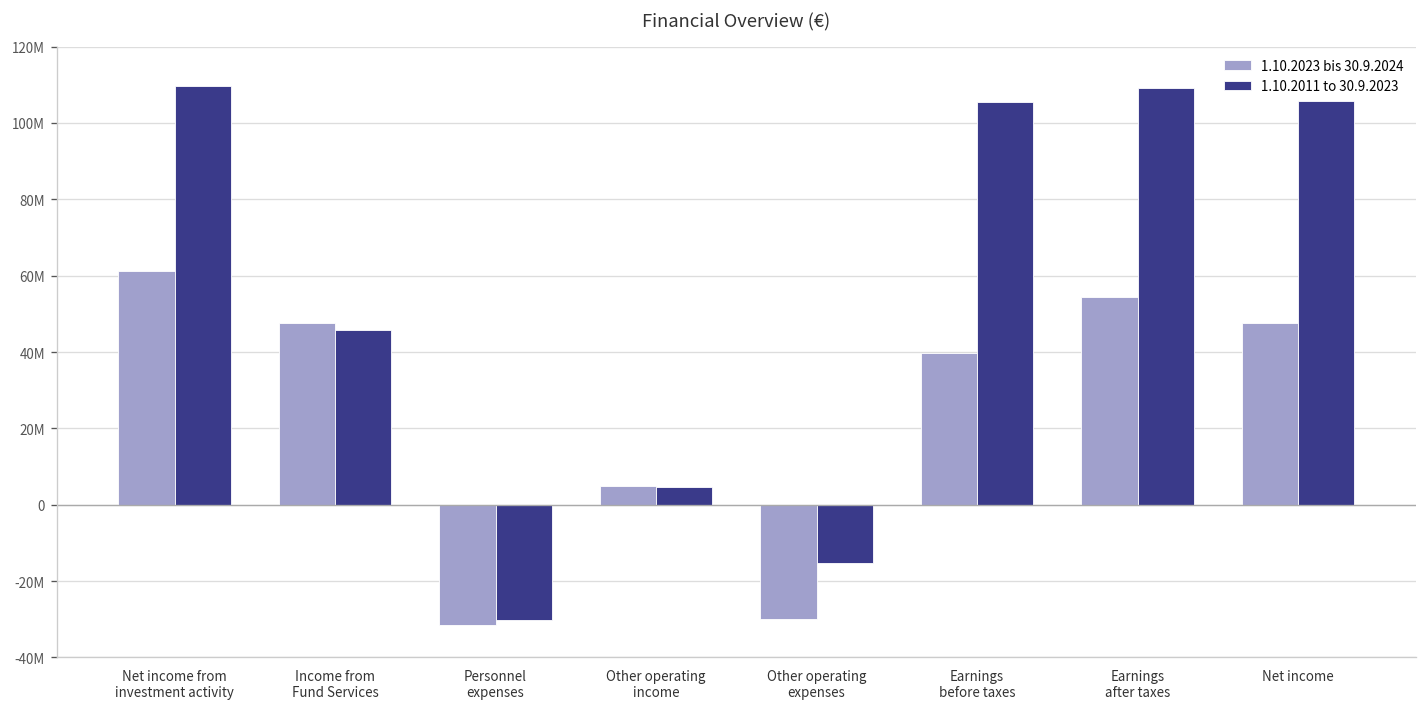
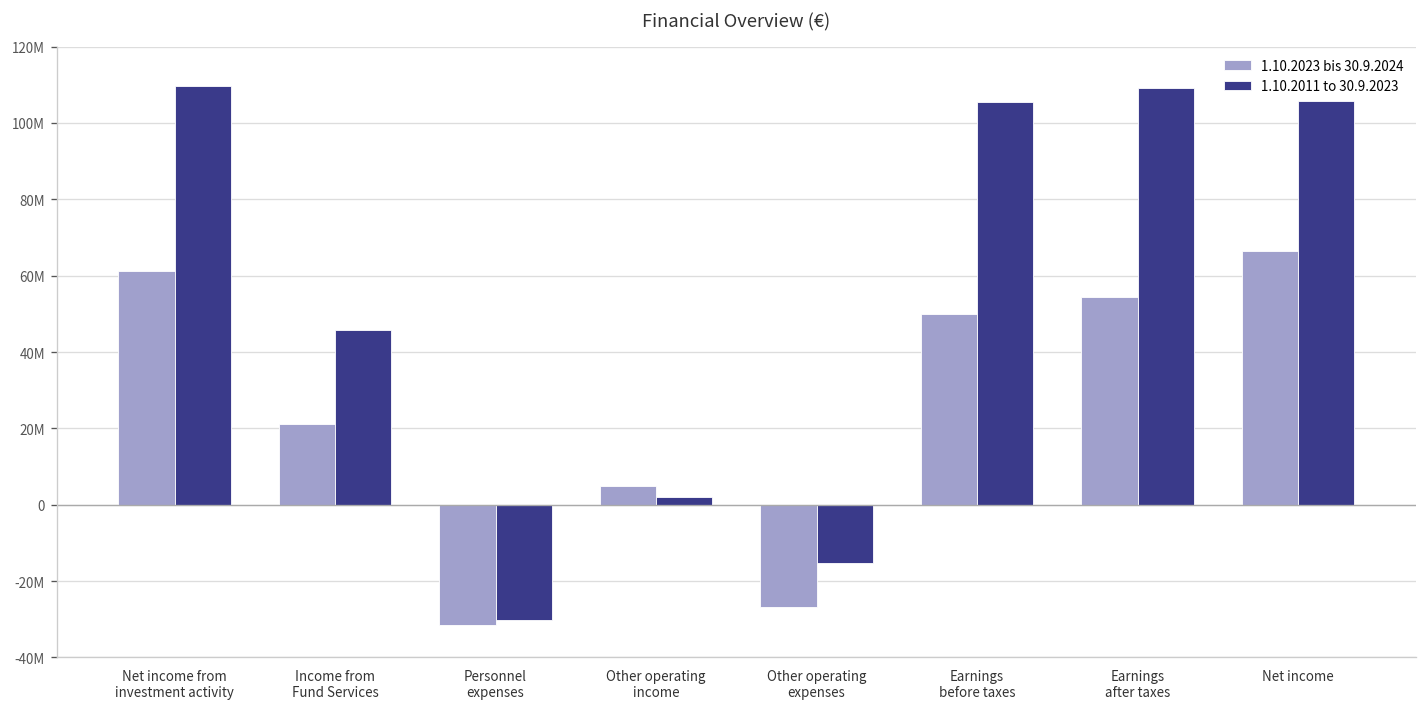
1.10.2023 bis 30.9.2024, Income from Fund Services: 48000000 -> 21000000
1.10.2011 to 30.9.2023, Other operating income: 5000000 -> 2000000
1.10.2023 bis 30.9.2024, Other operating expenses: -30000000 -> -27000000
1.10.2023 bis 30.9.2024, Earnings before taxes: 40000000 -> 50000000
1.10.2023 bis 30.9.2024, Net income: 48000000 -> 66000000
